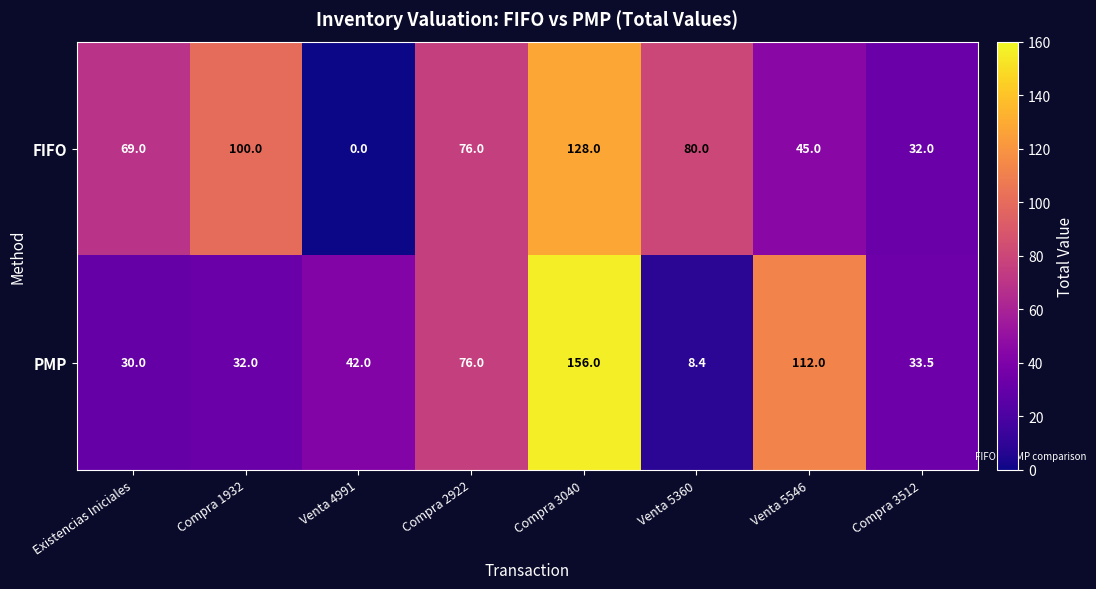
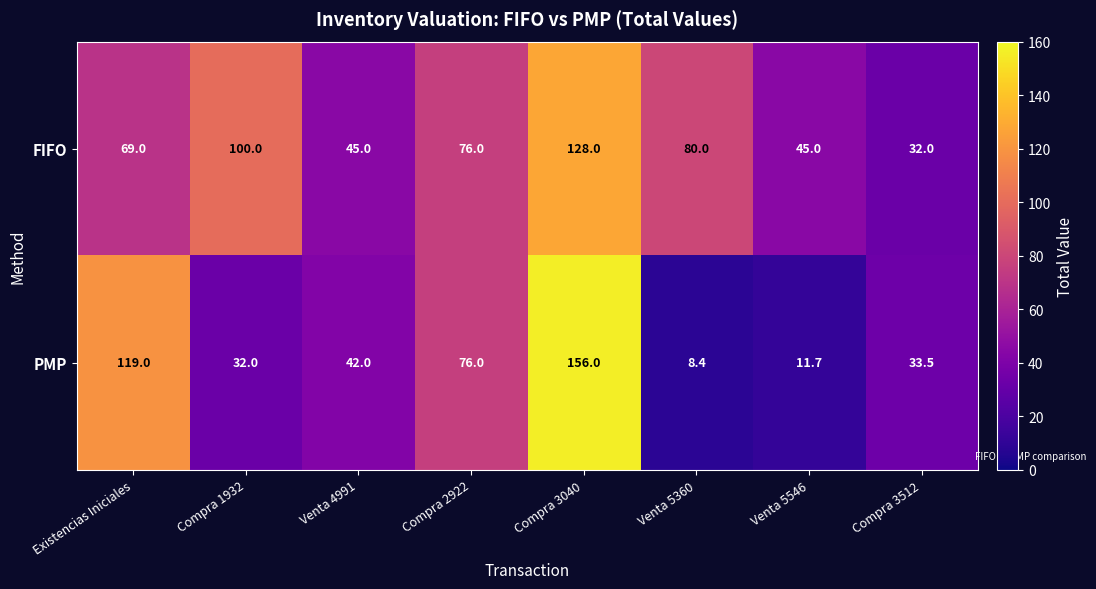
FIFO, Venta 4991: 0.0 -> 45.0
PMP, Existencias Iniciales: 30.0 -> 119.0
PMP, Venta 5546: 112.0 -> 11.7
